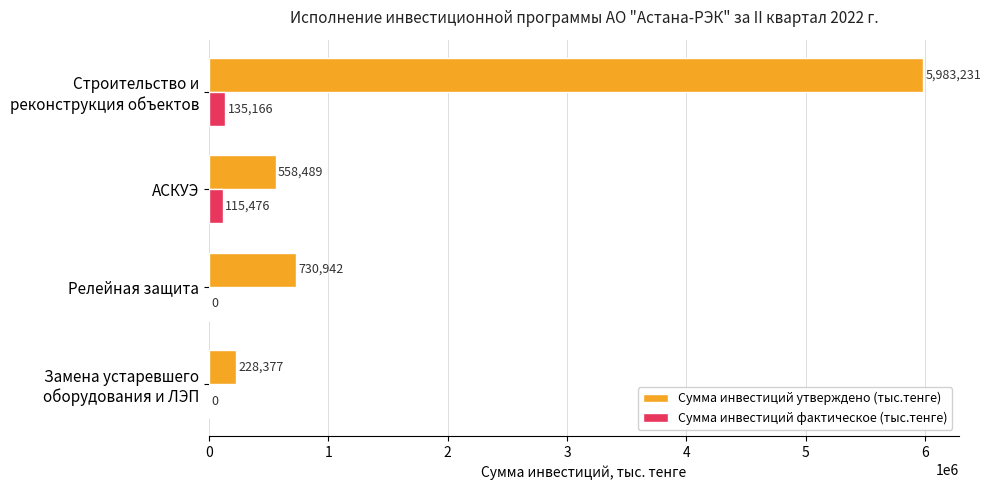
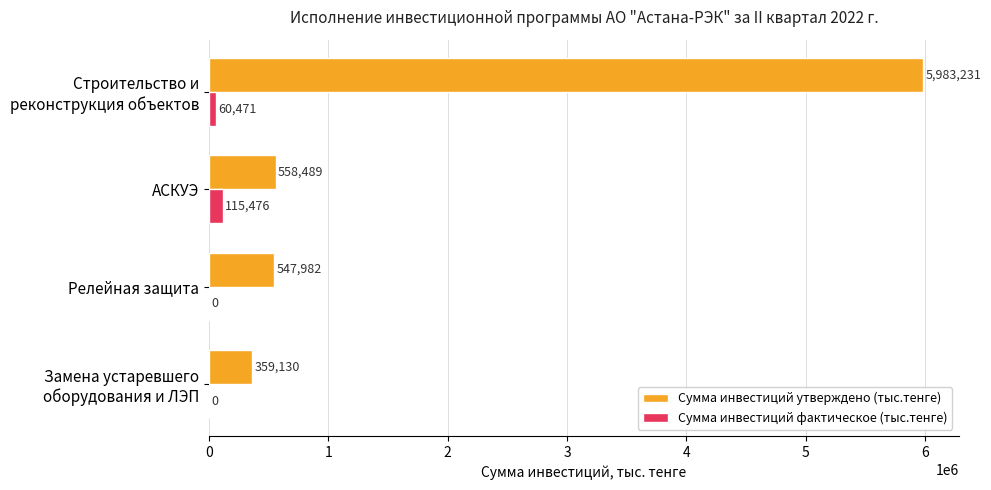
Сумма инвестиций фактическое (тыс.тенге), Строительство и реконструкция объектов: 135,166 -> 60,471
Сумма инвестиций утверждено (тыс.тенге), Релейная защита: 730,942 -> 547,982
Сумма инвестиций утверждено (тыс.тенге), Замена устаревшего оборудования и ЛЭП: 228,377 -> 359,130
